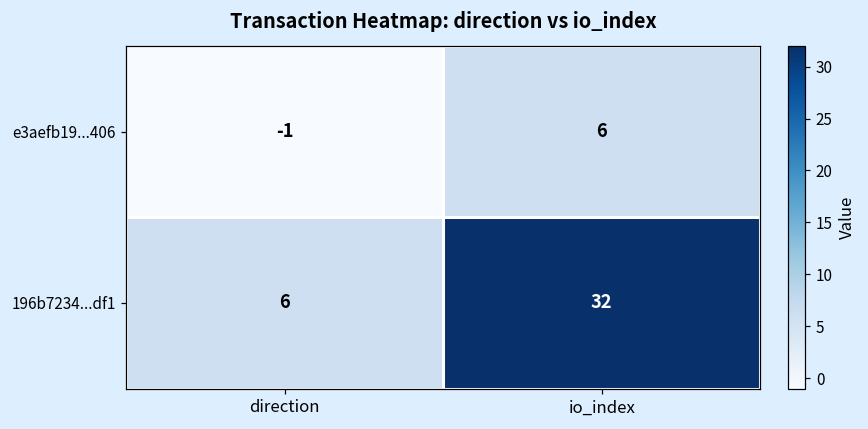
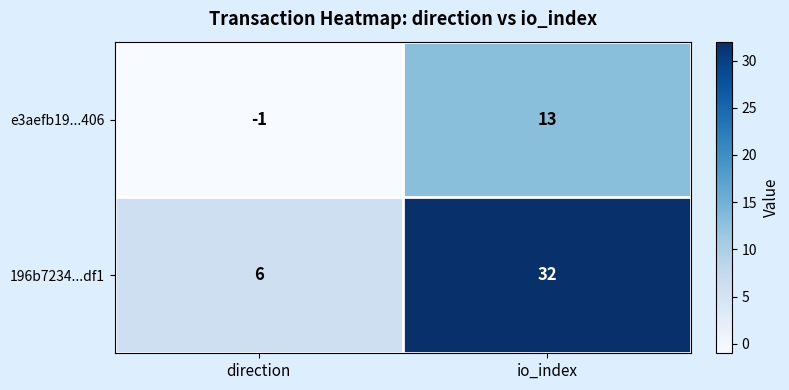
e3aefb19...406, io_index: 6 -> 13
